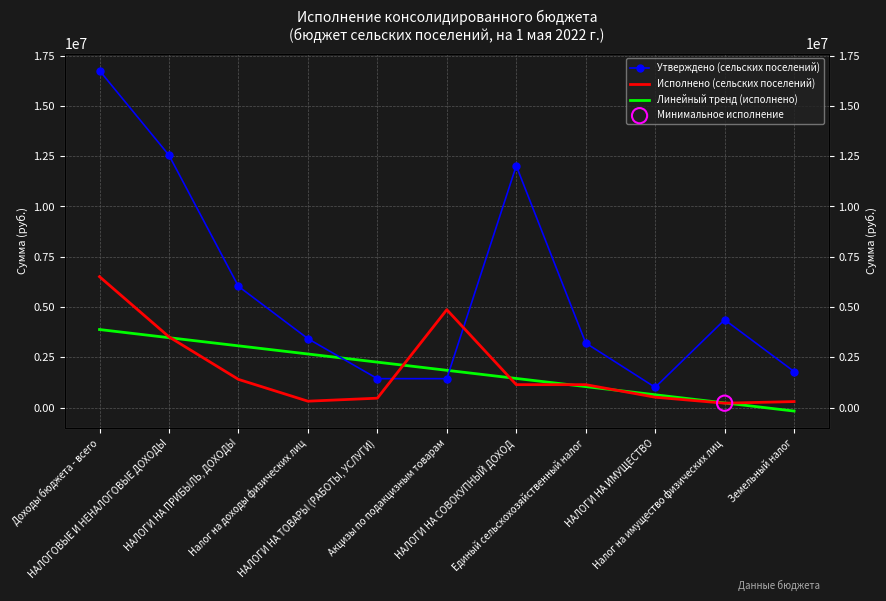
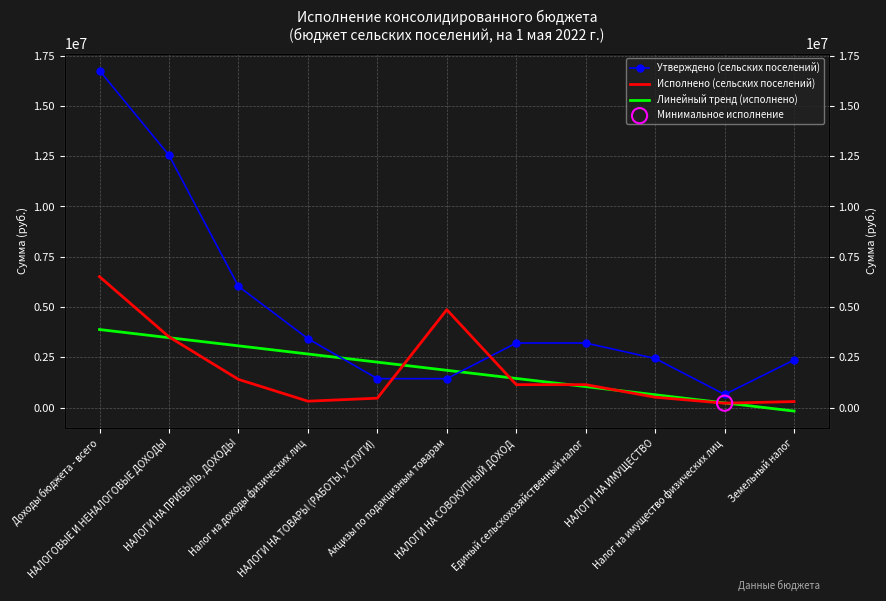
Утверждено (сельских поселений), НАЛОГИ НА СОВОКУПНЫЙ ДОХОД: 12000000 -> 3200000
Утверждено (сельских поселений), НАЛОГИ НА ИМУЩЕСТВО: 1000000 -> 2400000
Утверждено (сельских поселений), Налог на имущество физических лиц: 4400000 -> 700000
Утверждено (сельских поселений), Земельный налог: 1800000 -> 2400000
